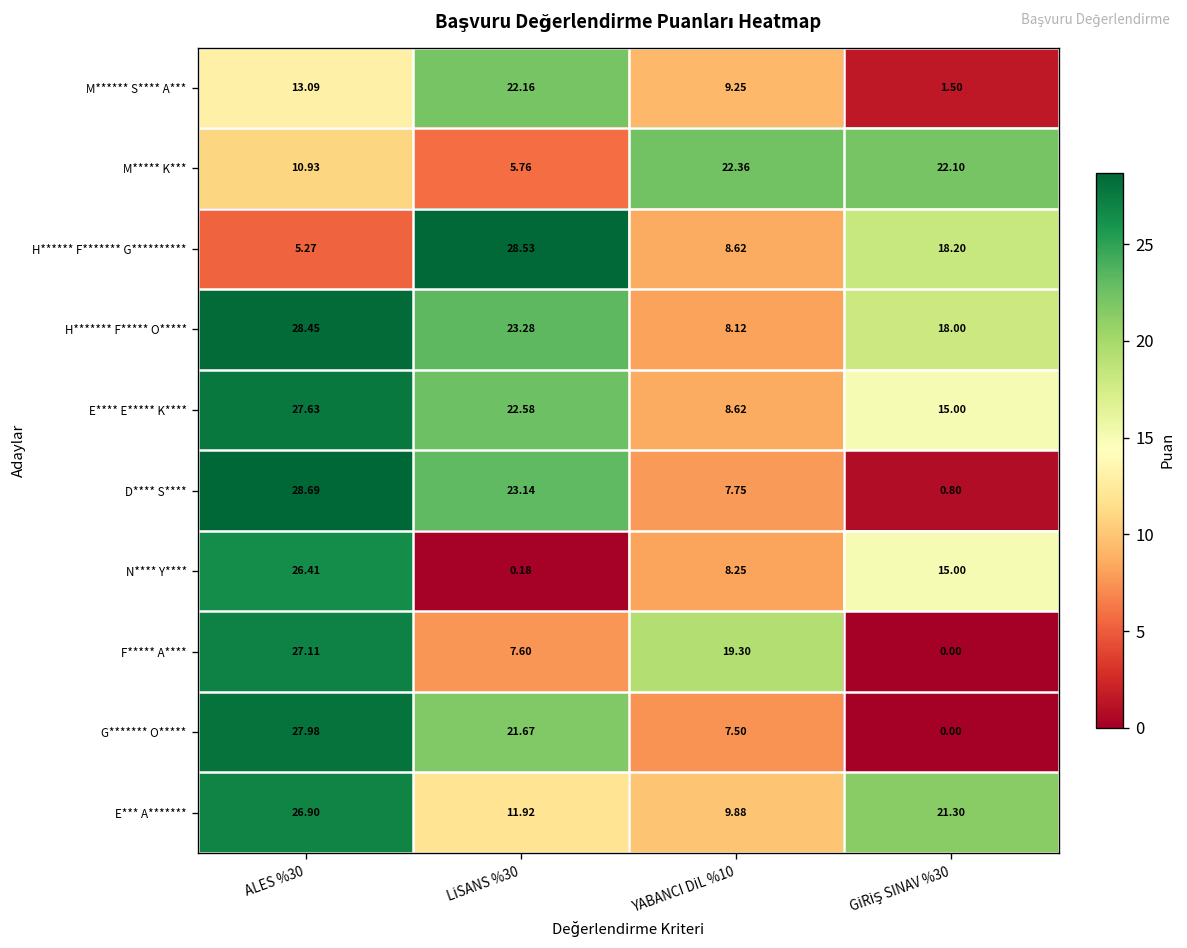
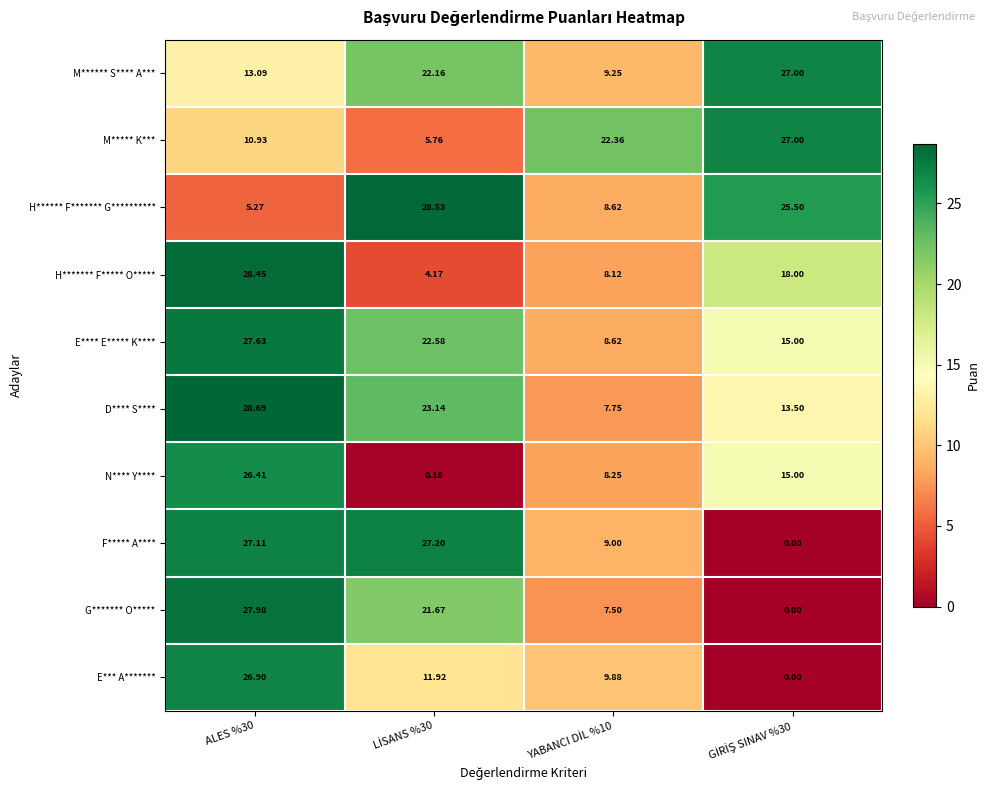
M****** S**** A***, GİRİŞ SINAV %30: 1.50 -> 27.00
M***** K***, GİRİŞ SINAV %30: 22.10 -> 27.00
H****** F******* G**********, GİRİŞ SINAV %30: 18.20 -> 25.50
H******* F***** O*****, LİSANS %30: 23.28 -> 4.17
D**** S****, GİRİŞ SINAV %30: 0.80 -> 13.50
F***** A****, LİSANS %30: 7.60 -> 27.20
F***** A****, YABANCI DİL %10: 19.30 -> 9.00
E*** A*******, GİRİŞ SINAV %30: 21.30 -> 0.00
